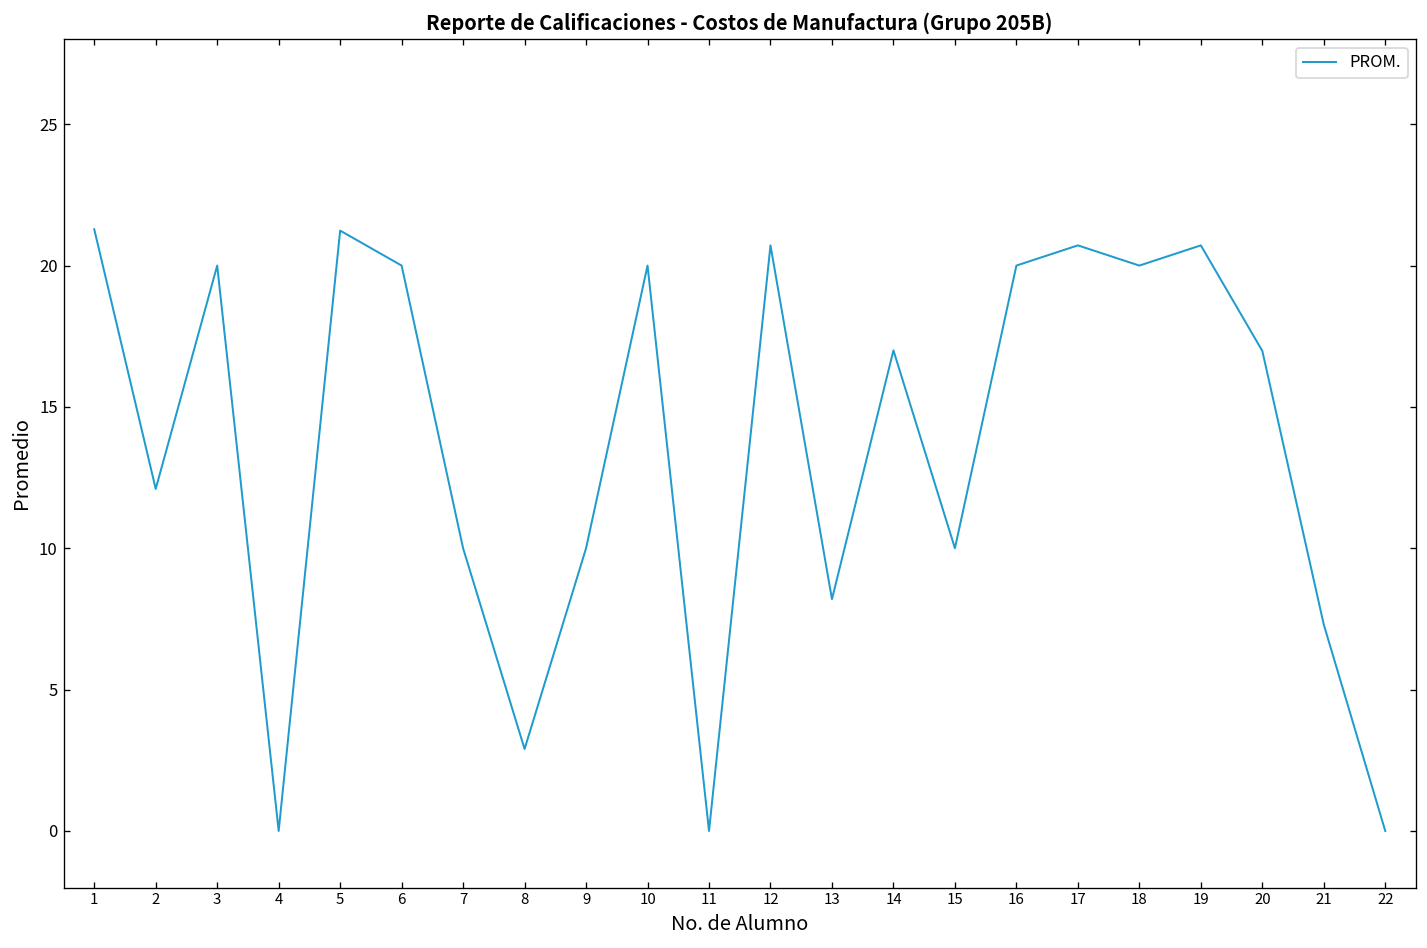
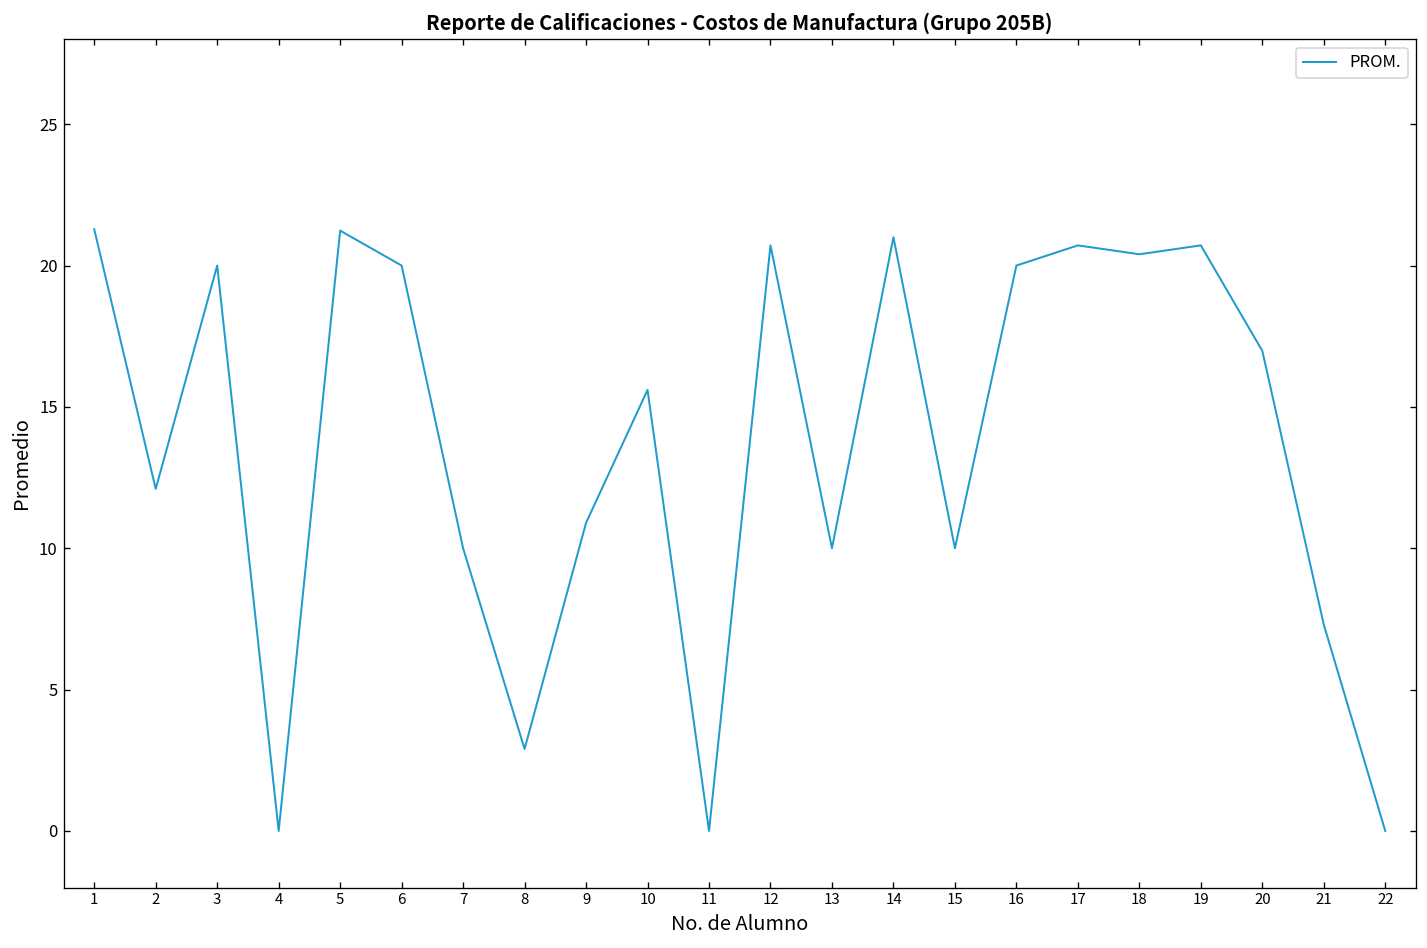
9: 10.0 -> 10.9
10: 20.0 -> 15.6
13: 8.2 -> 10.0
14: 17 -> 21
18: 20.0 -> 20.4
